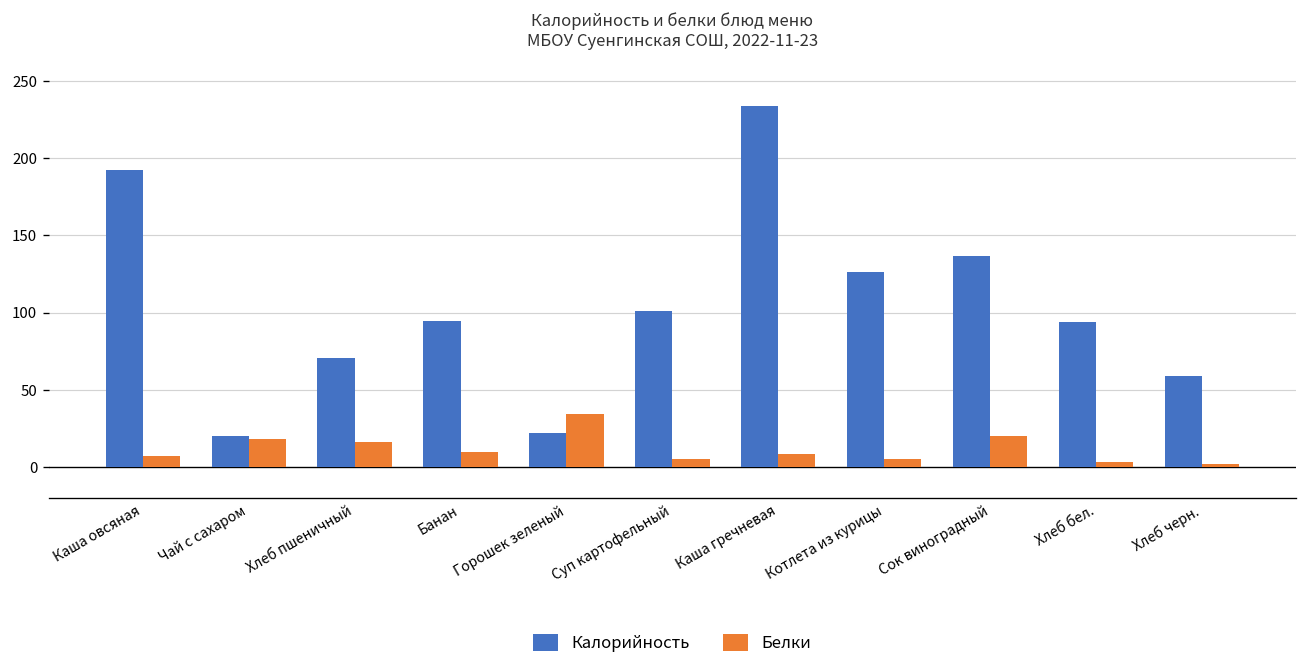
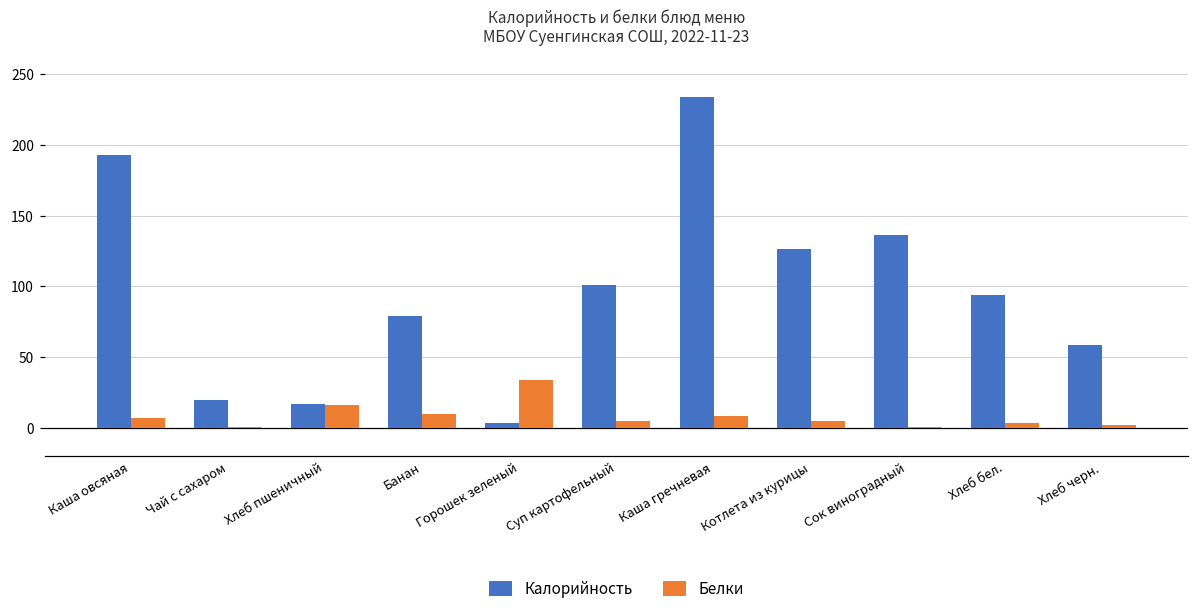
Белки, Чай с сахаром: 18 -> 0
Калорийность, Хлеб пшеничный: 70 -> 17
Калорийность, Банан: 95 -> 79
Калорийность, Горошек зеленый: 22 -> 3
Белки, Сок виноградный: 20 -> 1
